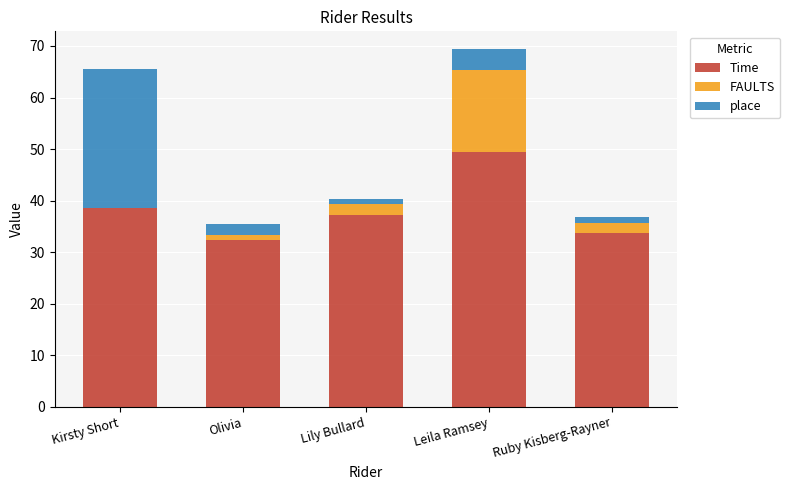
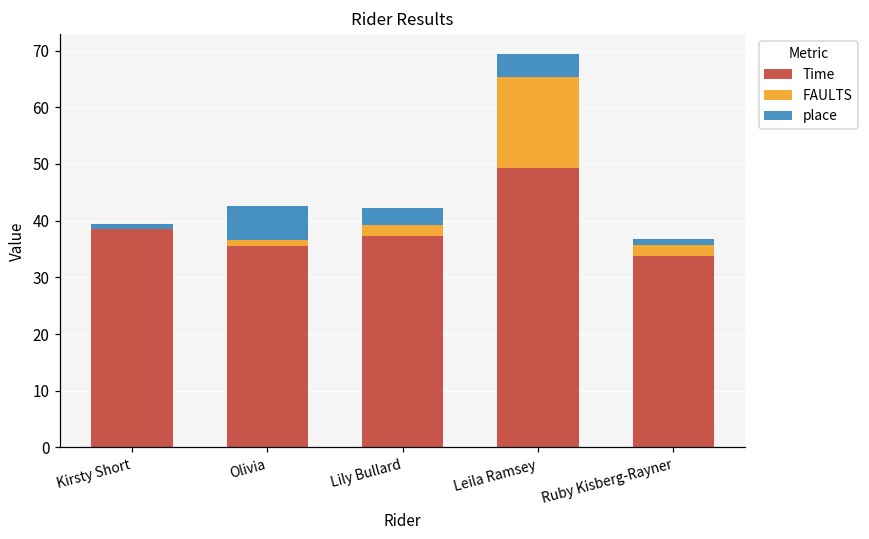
place, Kirsty Short: 27 -> 1
Time, Olivia: 32 -> 36
place, Olivia: 2 -> 6
place, Lily Bullard: 1 -> 3
